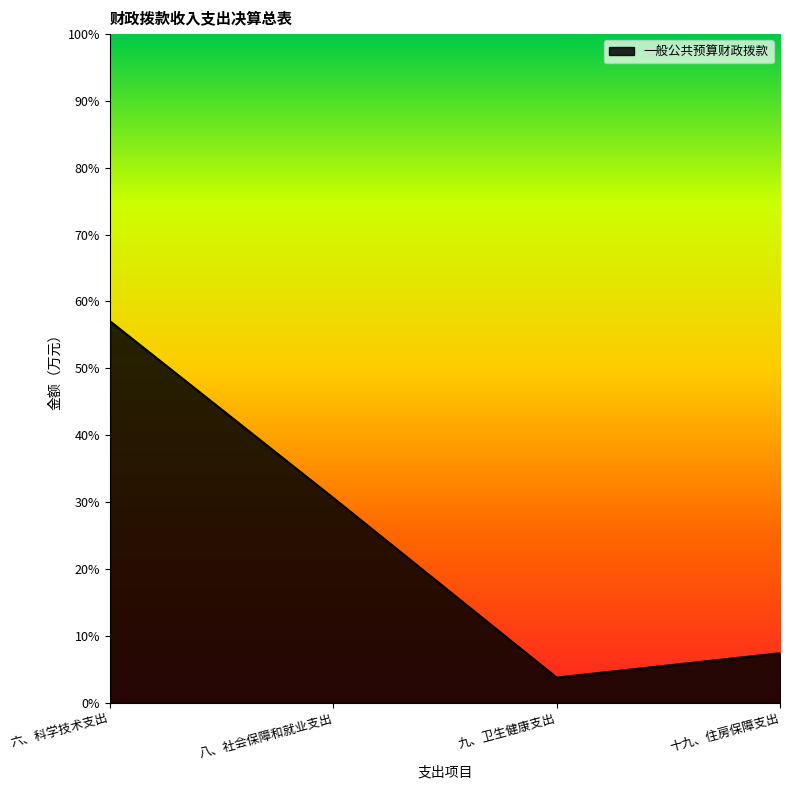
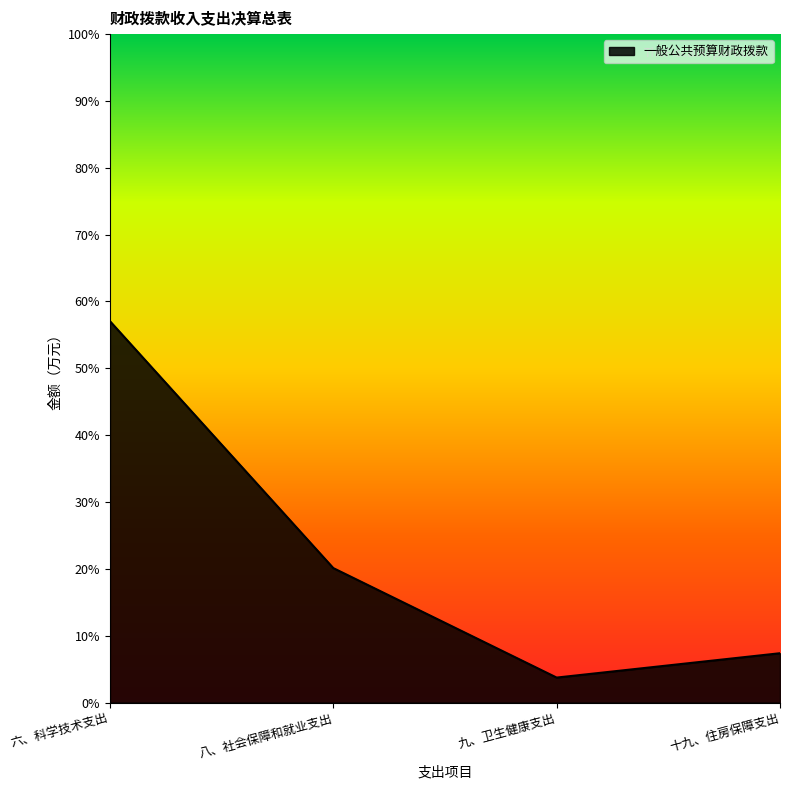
八、社会保障和就业支出: 31% -> 20%
